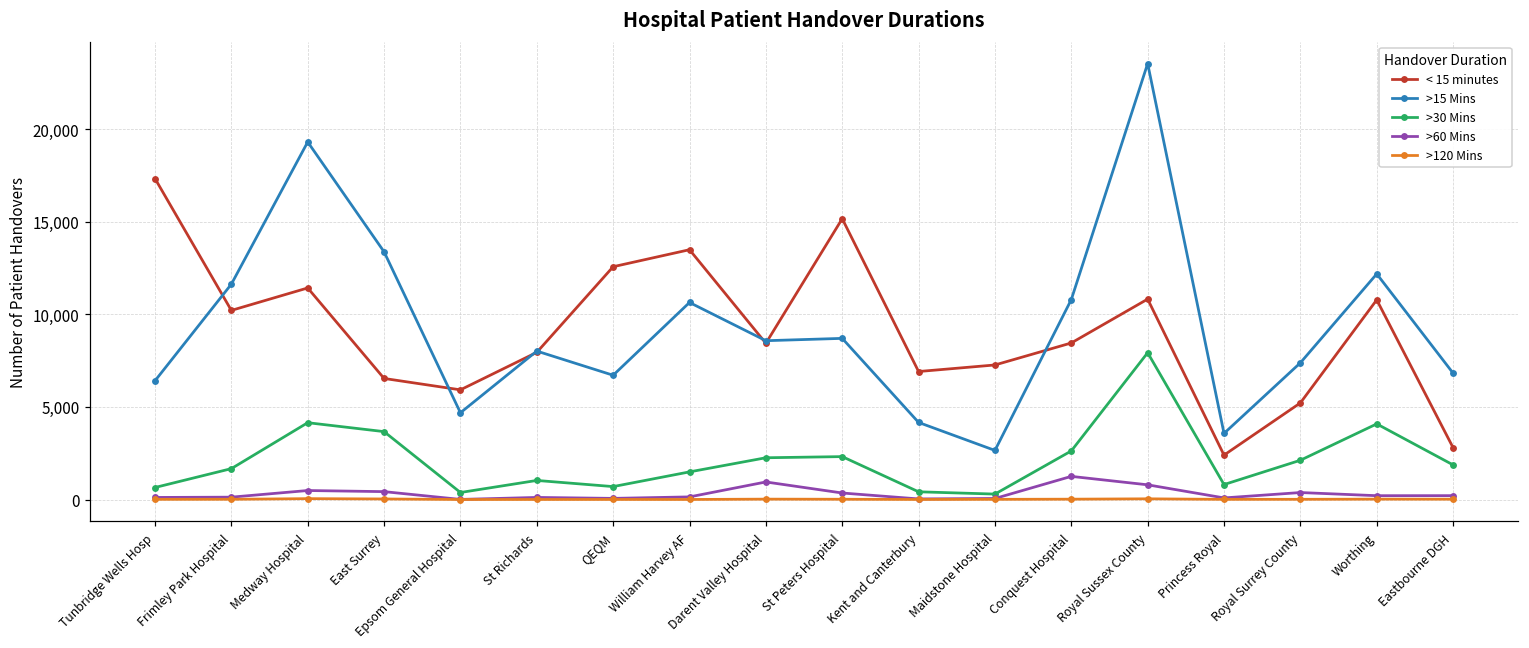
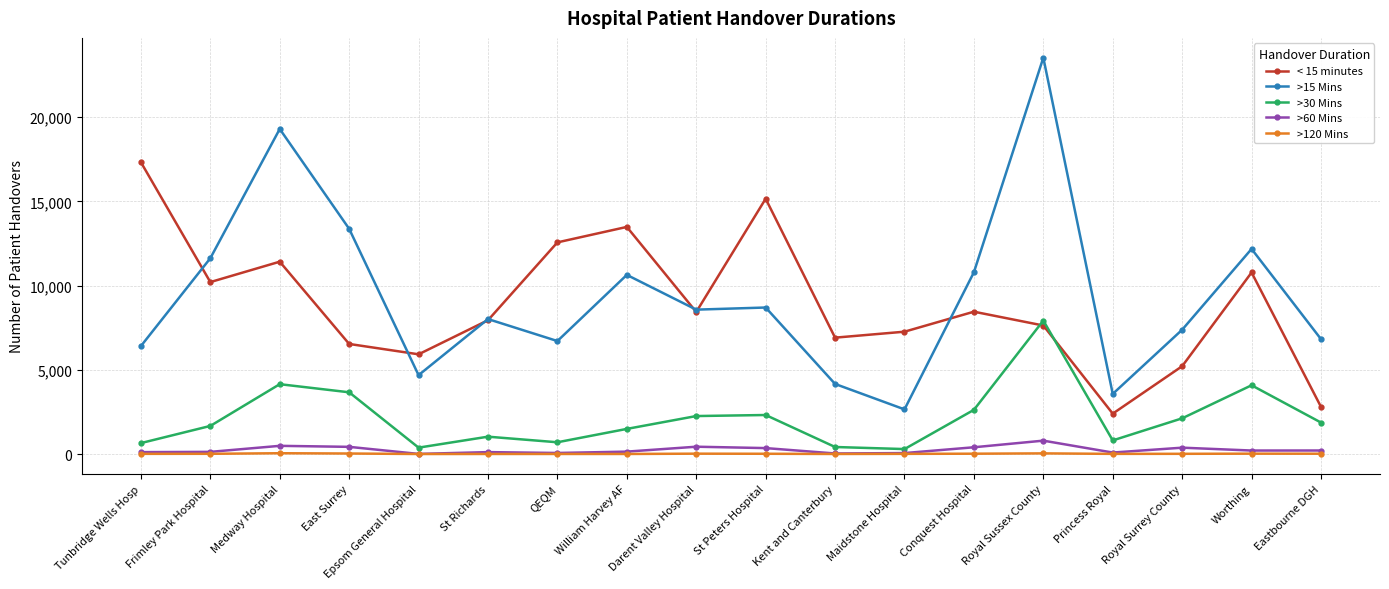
>60 Mins, Darent Valley Hospital: 900 -> 400
>60 Mins, Conquest Hospital: 1,200 -> 400
< 15 minutes, Royal Sussex County: 10,800 -> 7,600
